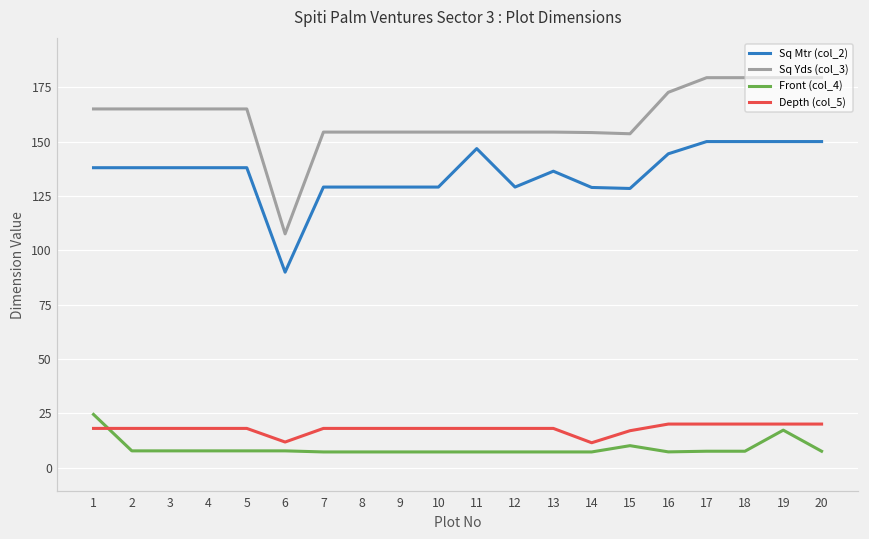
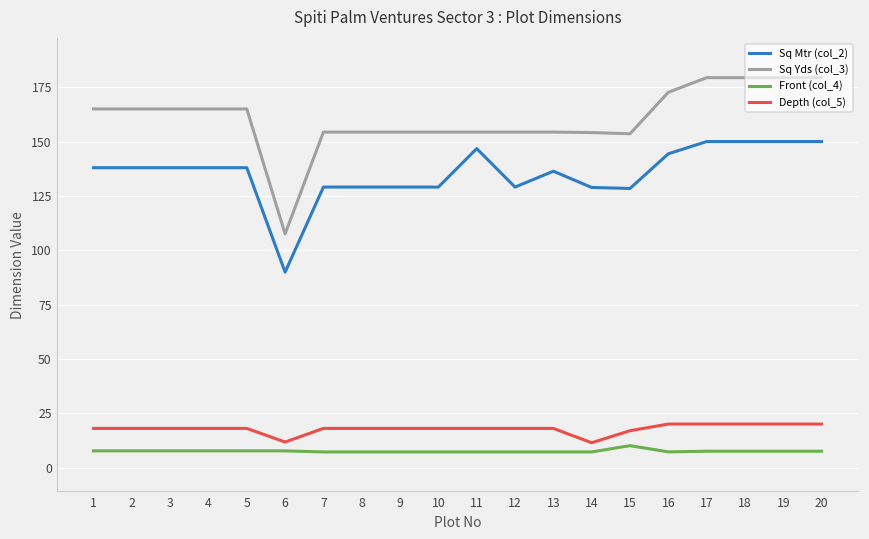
Front (col_4), 1: 24 -> 8
Front (col_4), 19: 17 -> 8
